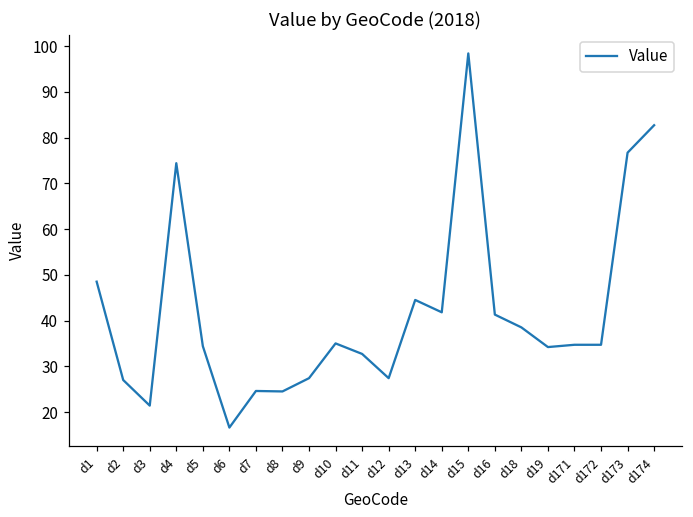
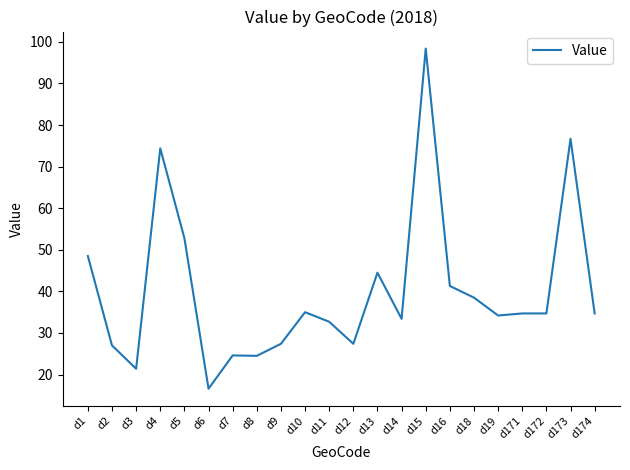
d5: 34 -> 53
d14: 42 -> 33
d174: 83 -> 35
